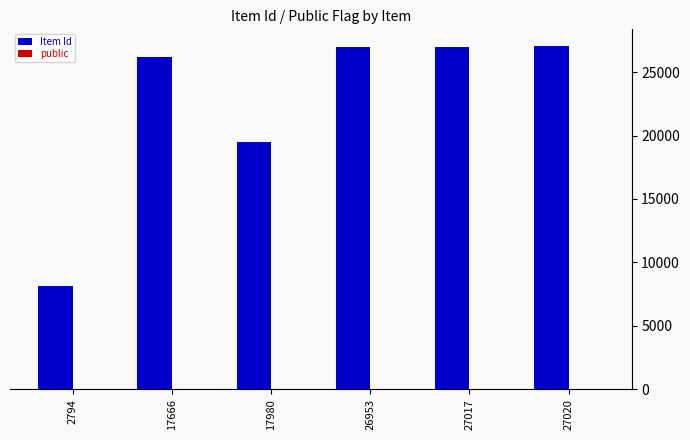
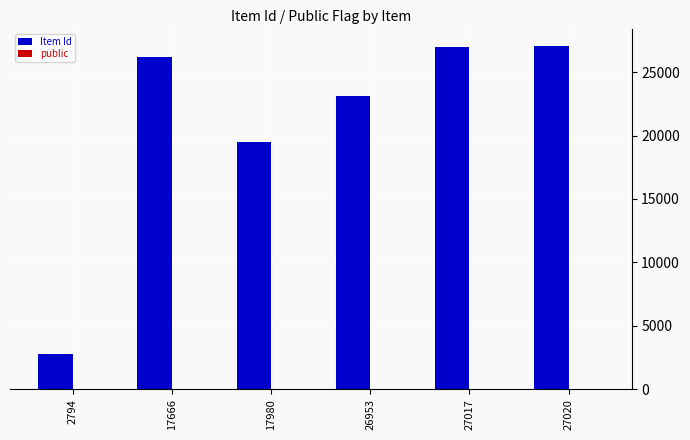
Item Id, 2794: 8200 -> 2800
Item Id, 26953: 27000 -> 23100
